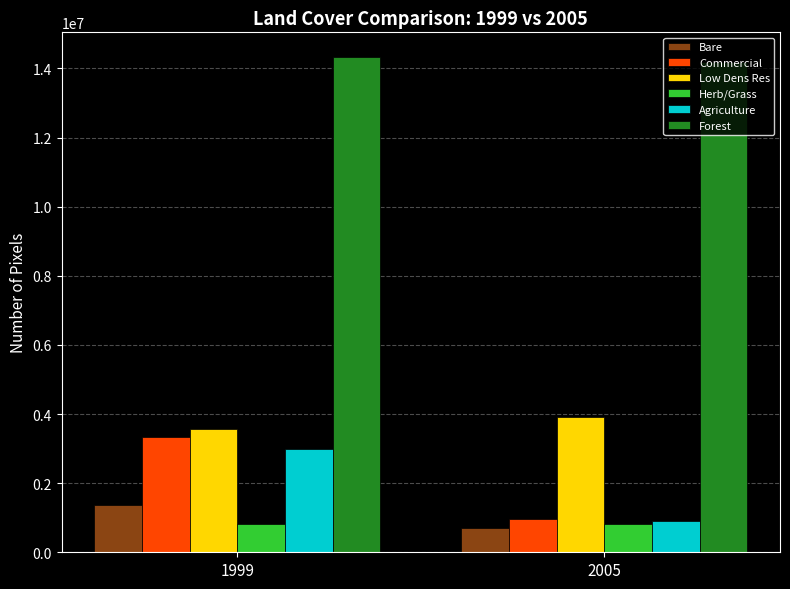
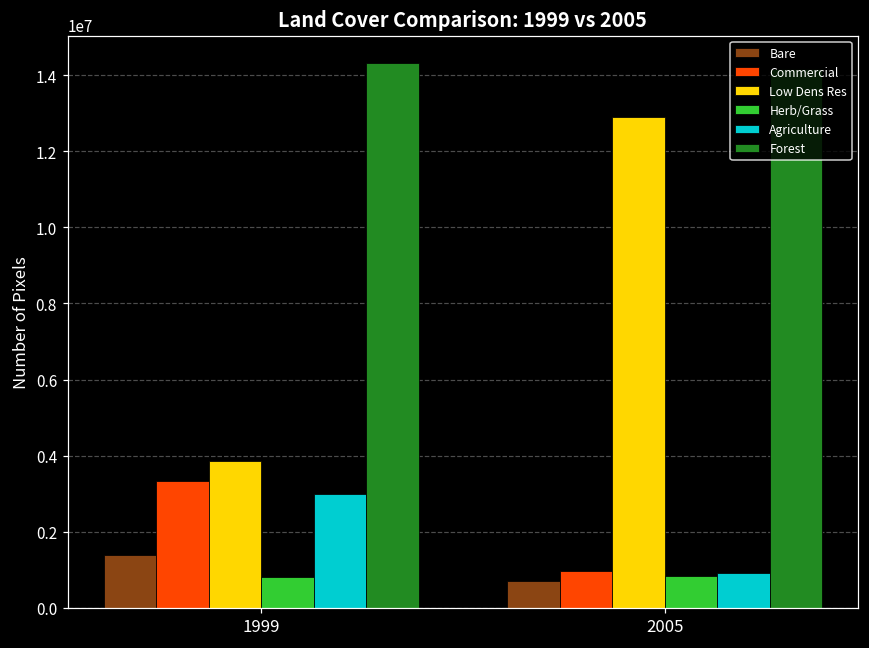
Low Dens Res, 1999: 3600000 -> 3900000
Low Dens Res, 2005: 3900000 -> 12900000
